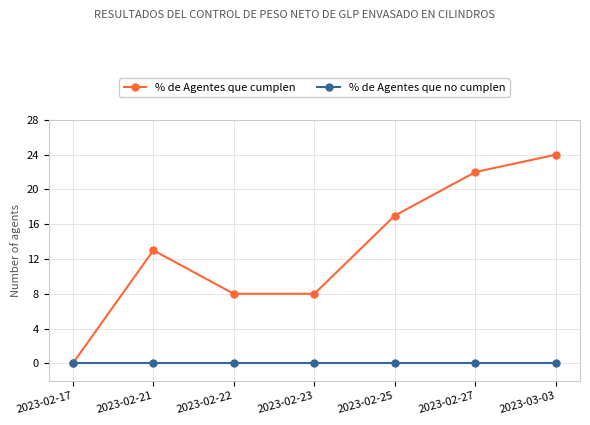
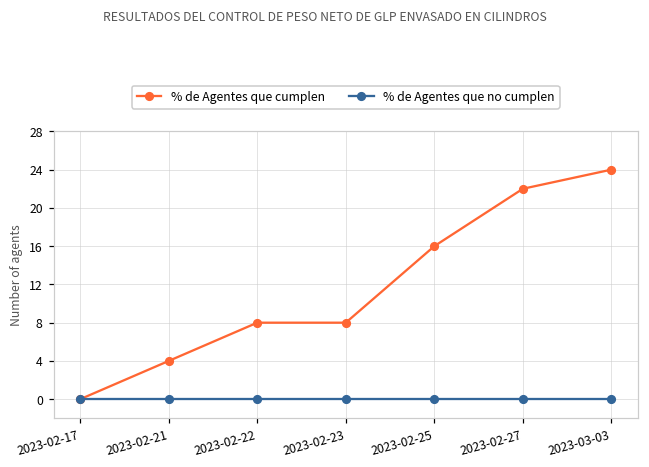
% de Agentes que cumplen, 2023-02-21: 13 -> 4
% de Agentes que cumplen, 2023-02-25: 17 -> 16
